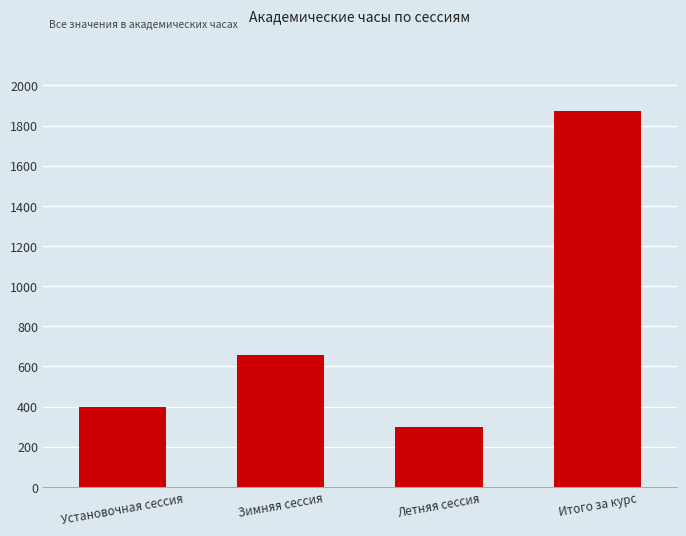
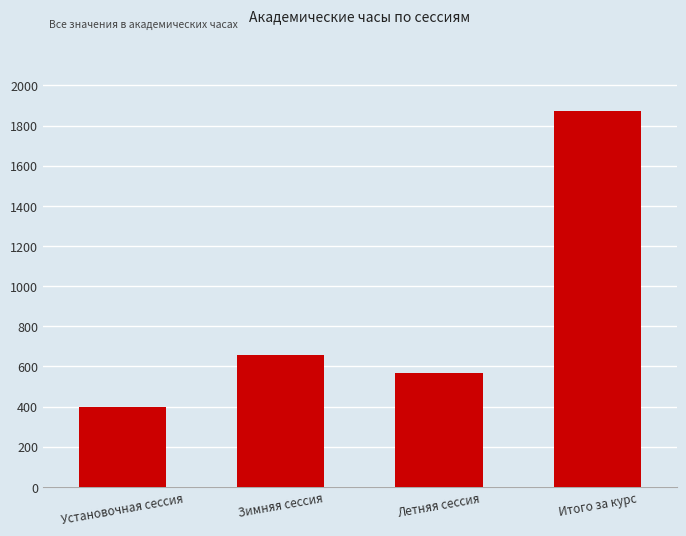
Летняя сессия: 300 -> 570
